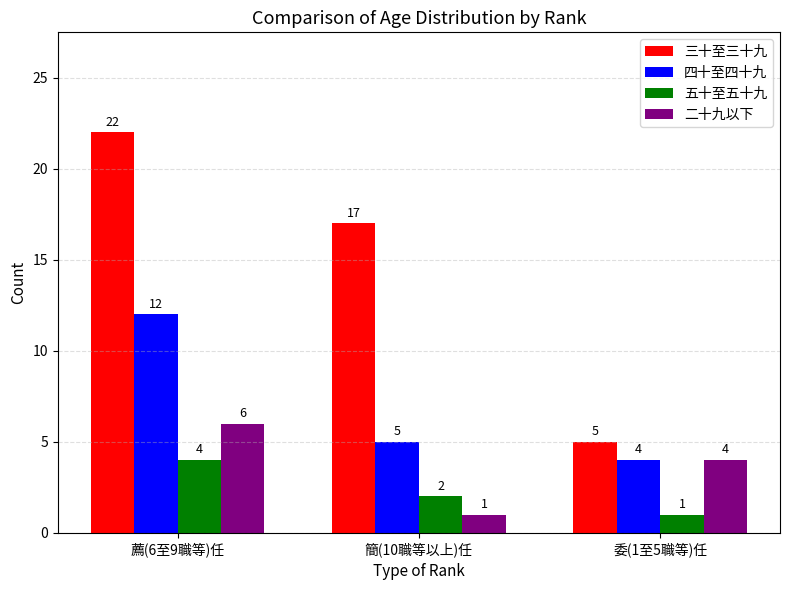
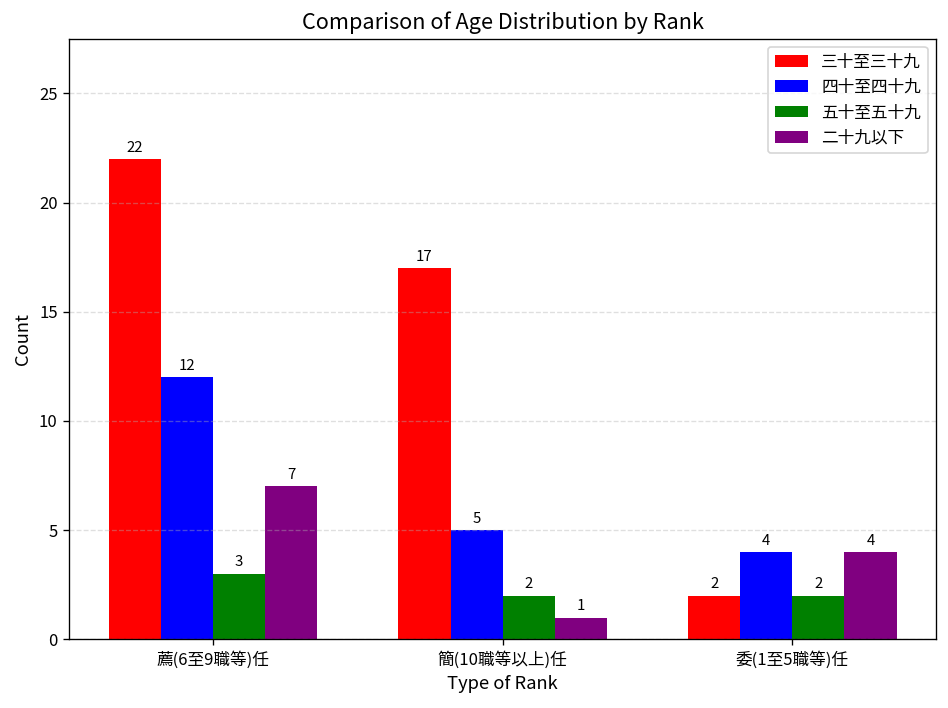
五十至五十九, 薦(6至9職等)任: 4 -> 3
二十九以下, 薦(6至9職等)任: 6 -> 7
三十至三十九, 委(1至5職等)任: 5 -> 2
五十至五十九, 委(1至5職等)任: 1 -> 2
